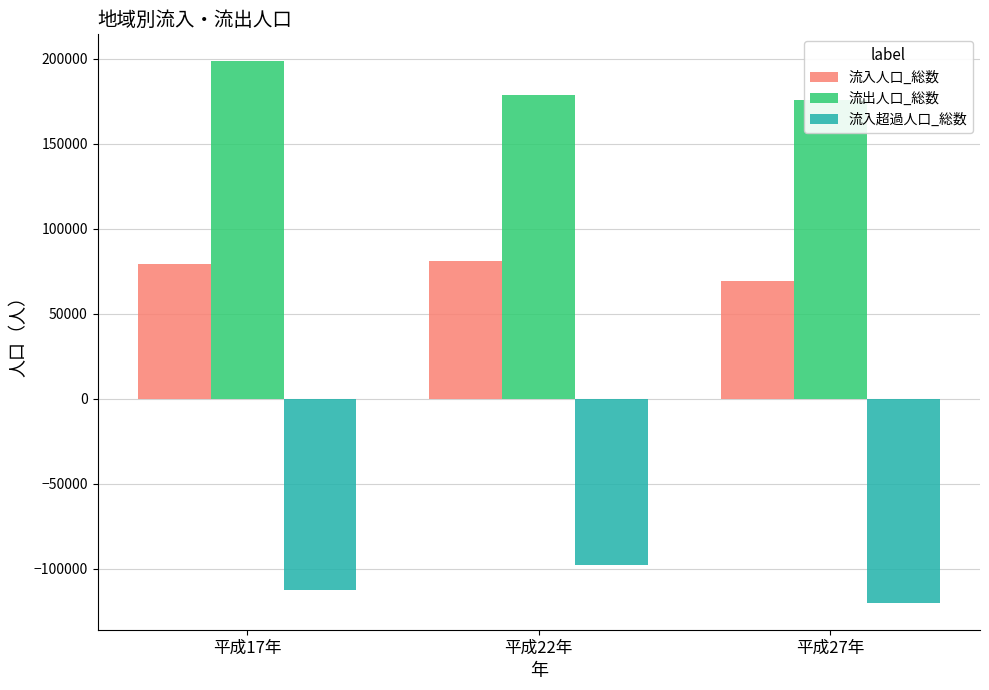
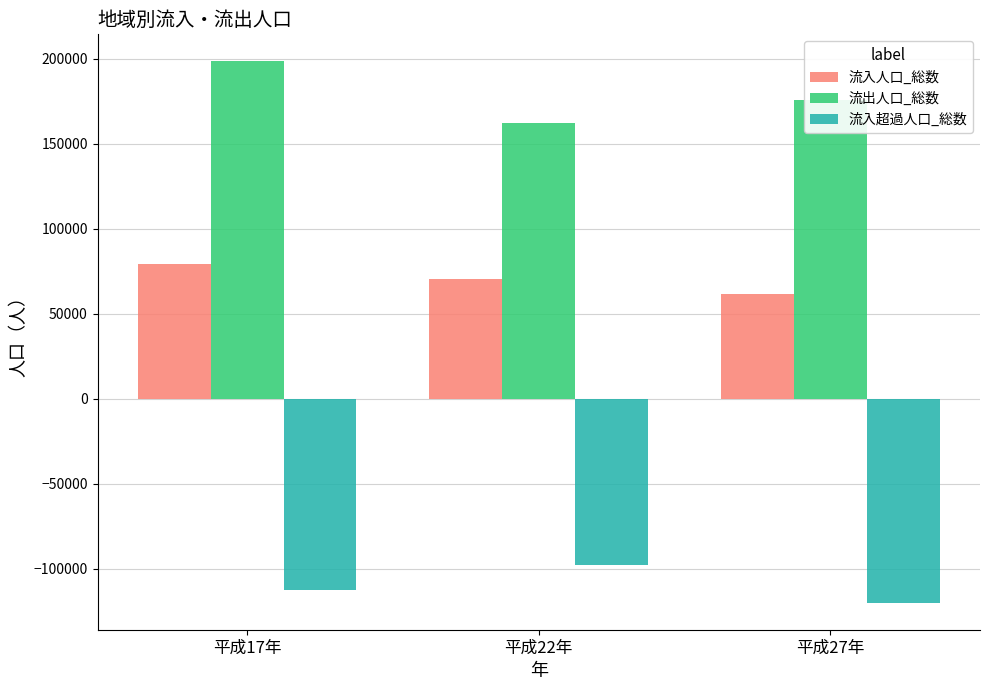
流入人口_総数, 平成22年: 81000 -> 71000
流出人口_総数, 平成22年: 179000 -> 162000
流入人口_総数, 平成27年: 70000 -> 62000
